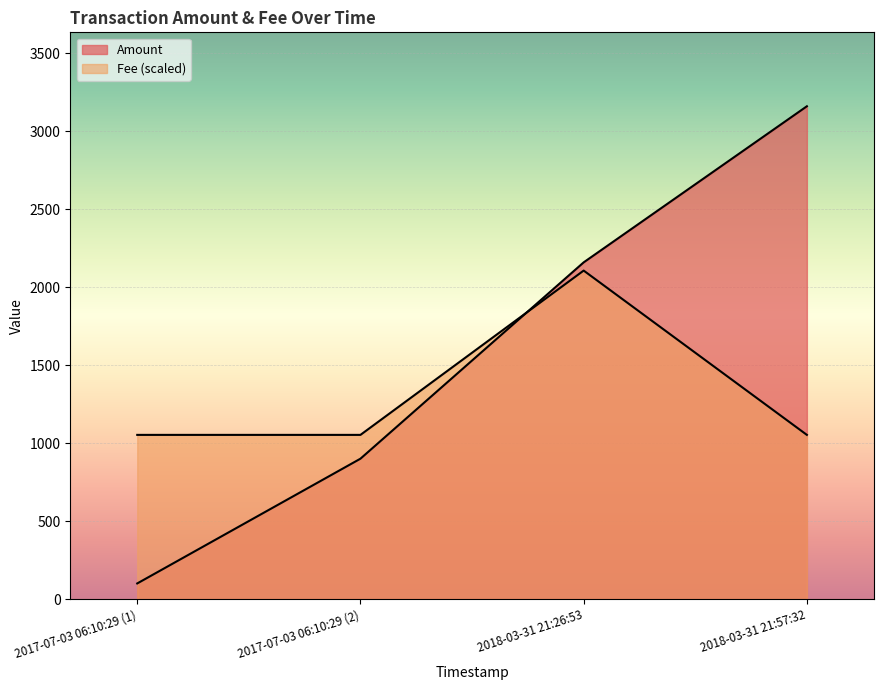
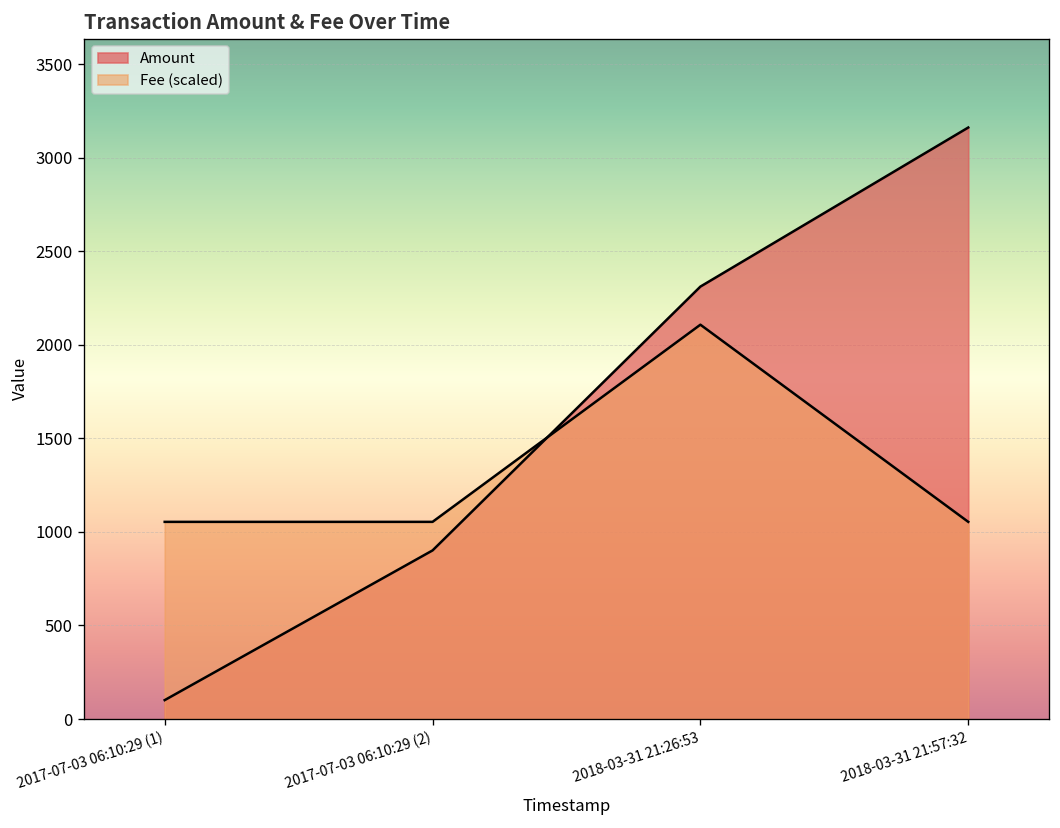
Amount, 2018-03-31 21:26:53: 2160 -> 2310
